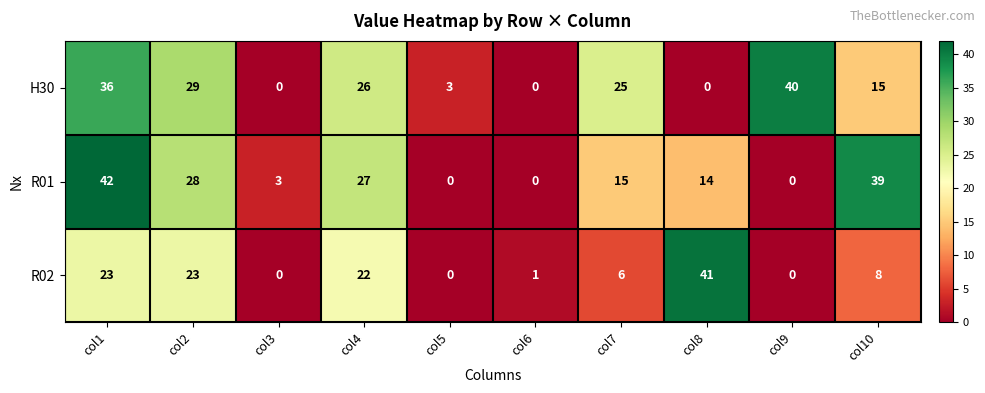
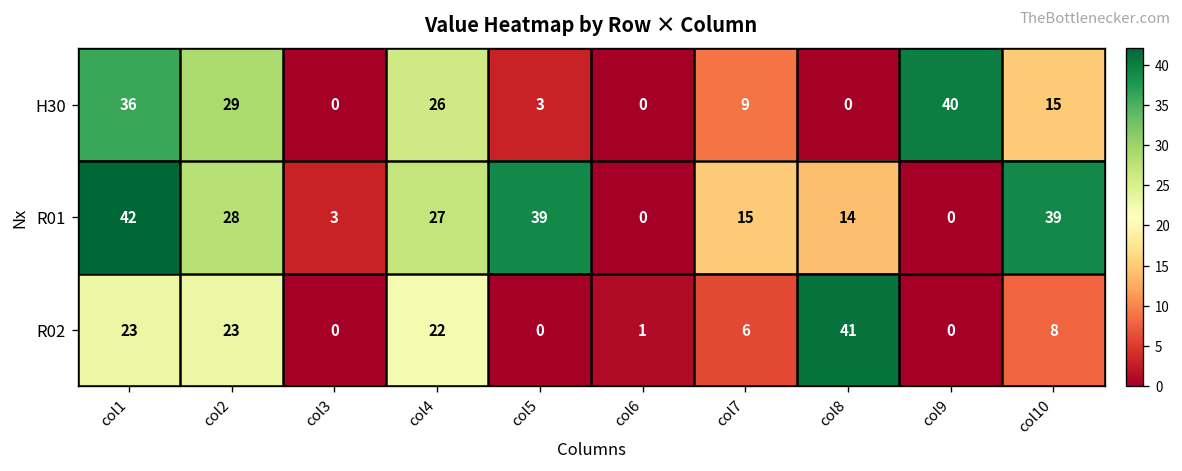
H30, col7: 25 -> 9
R01, col5: 0 -> 39
